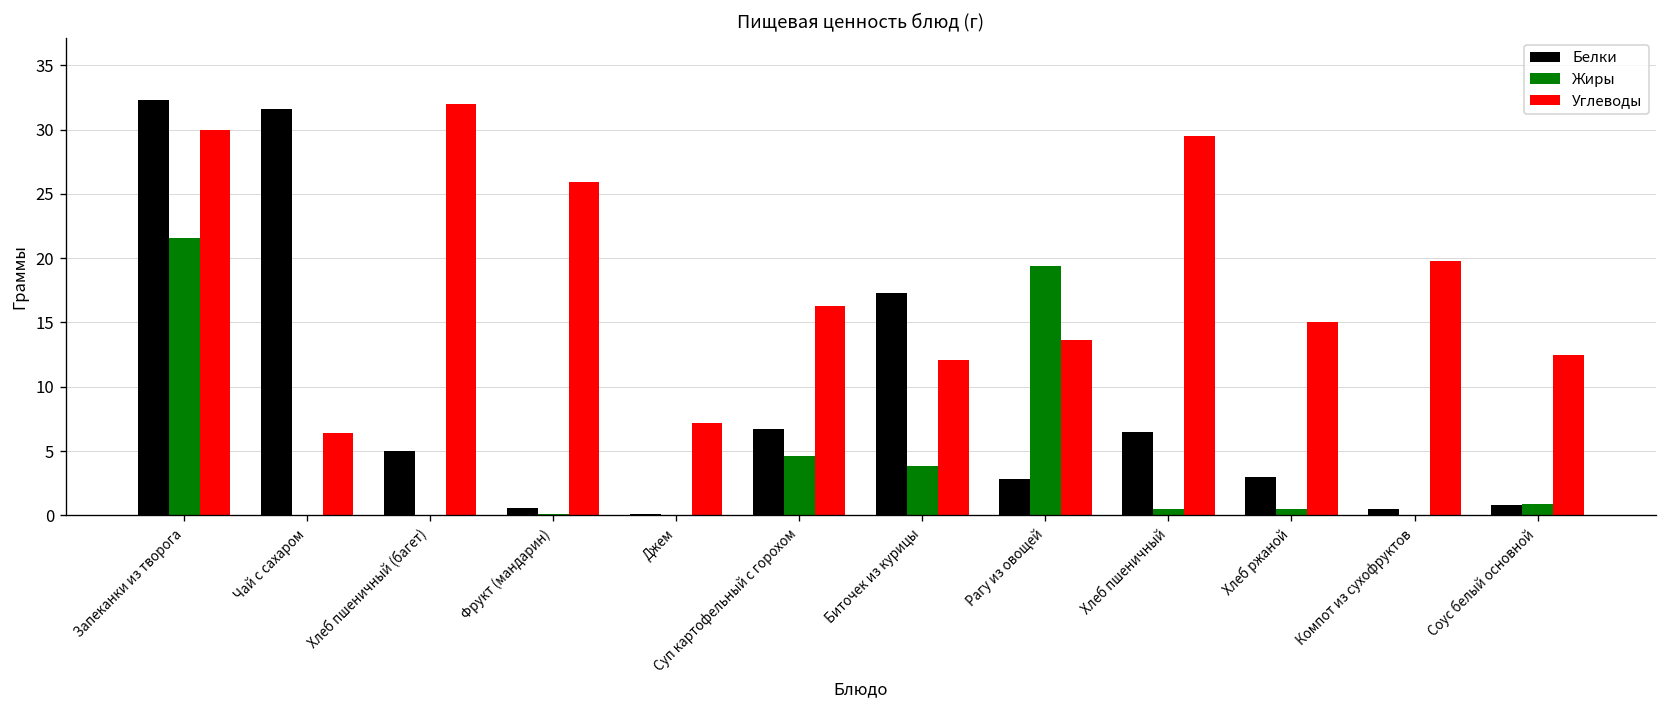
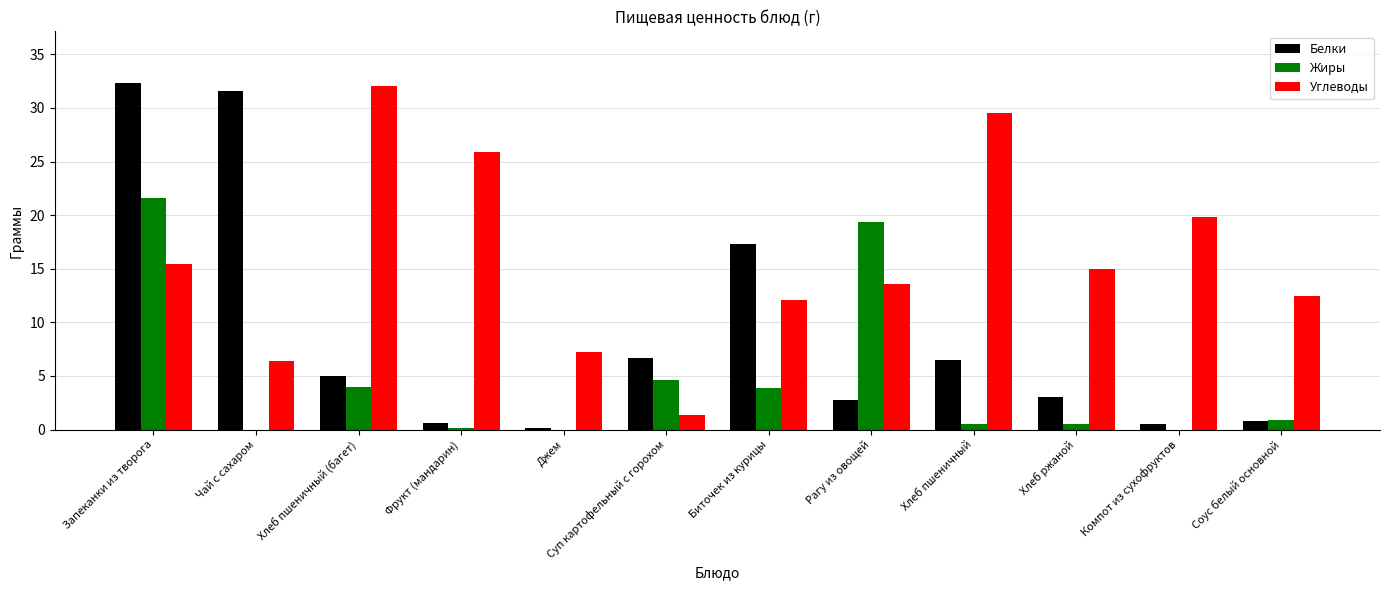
Углеводы, Запеканки из творога: 30.0 -> 15.4
Жиры, Хлеб пшеничный (багет): 0 -> 4
Углеводы, Суп картофельный с горохом: 16.3 -> 1.4
